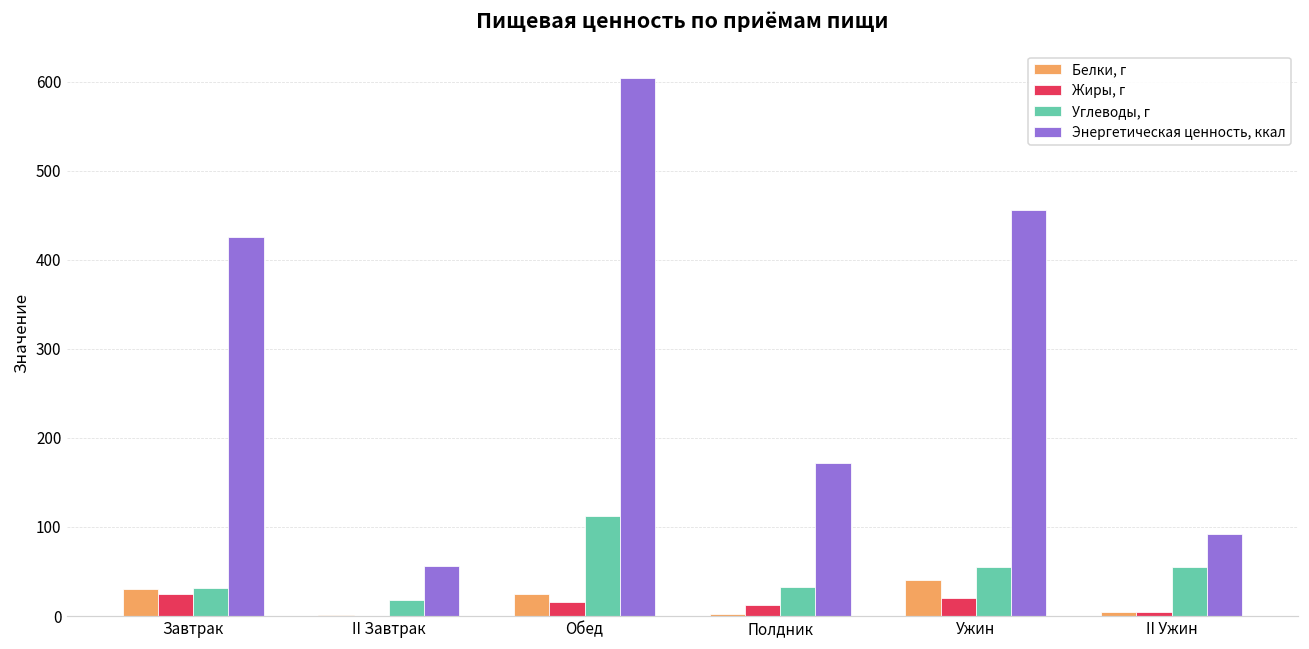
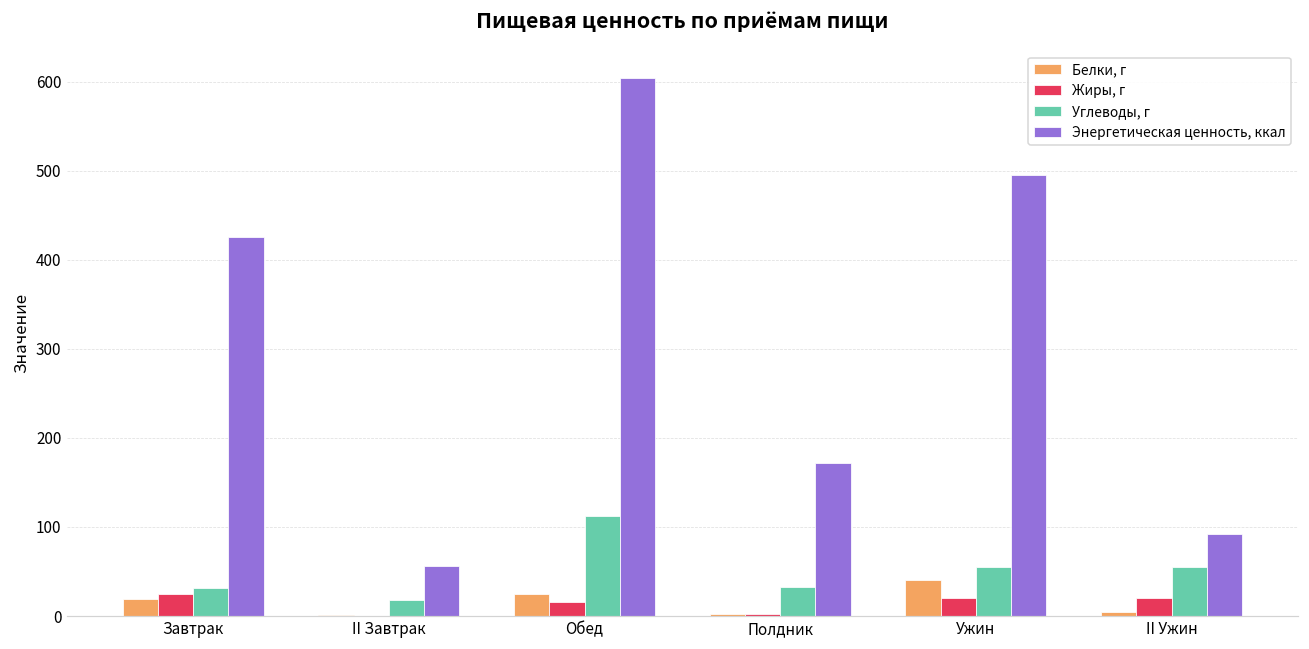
Белки, г, Завтрак: 30 -> 20
Жиры, г, Полдник: 10 -> 0
Энергетическая ценность, ккал, Ужин: 460 -> 500
Жиры, г, II Ужин: 0 -> 20
